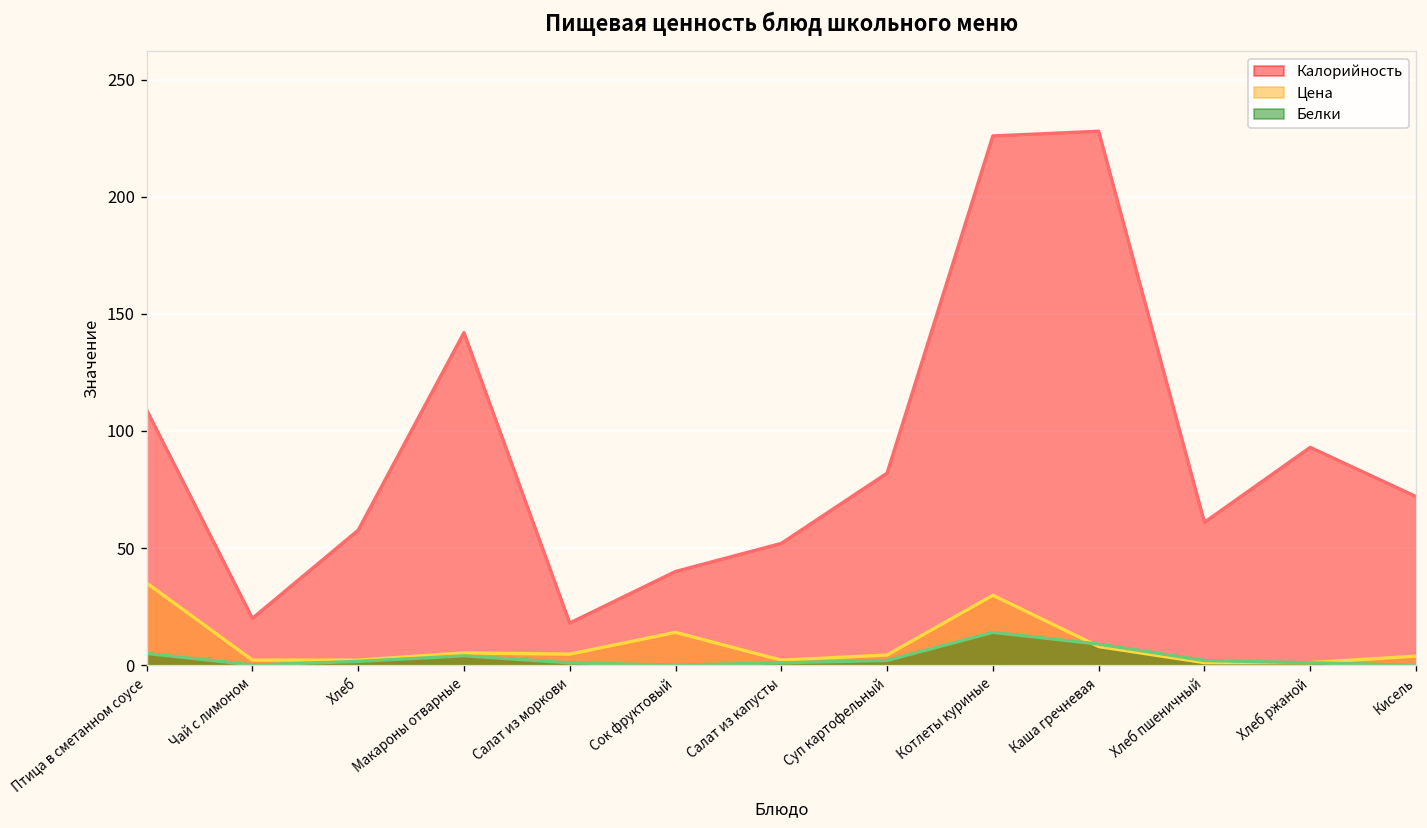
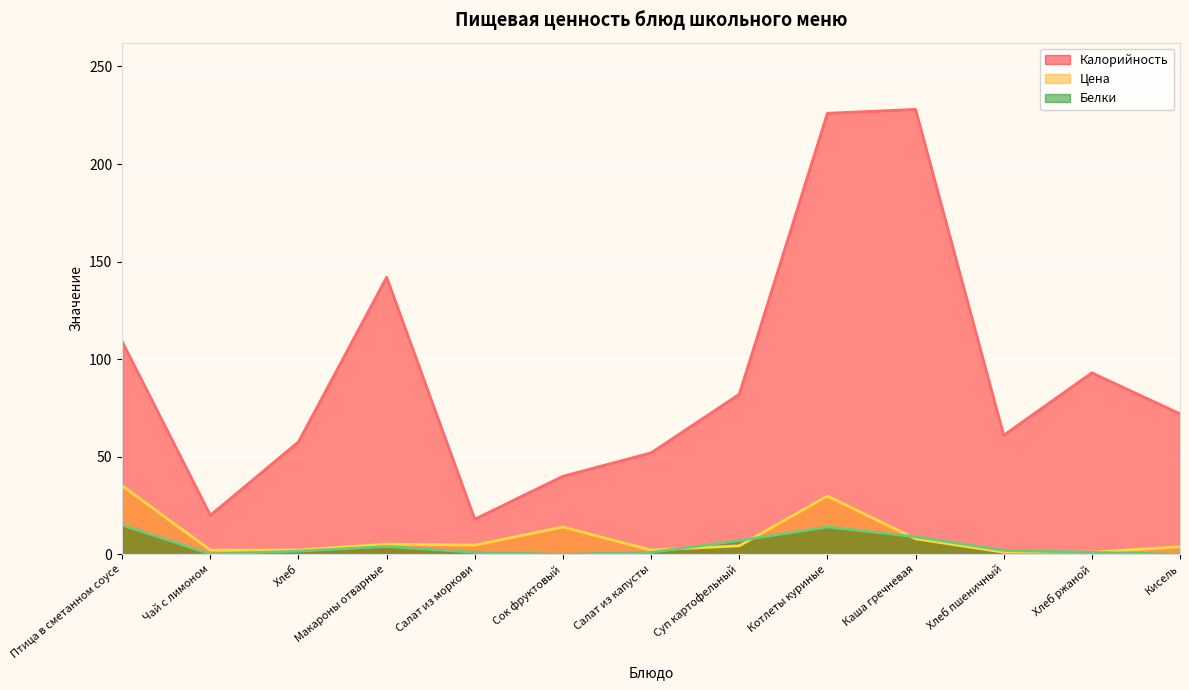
Белки, Птица в сметанном соусе: 5 -> 15
Белки, Суп картофельный: 2 -> 7
